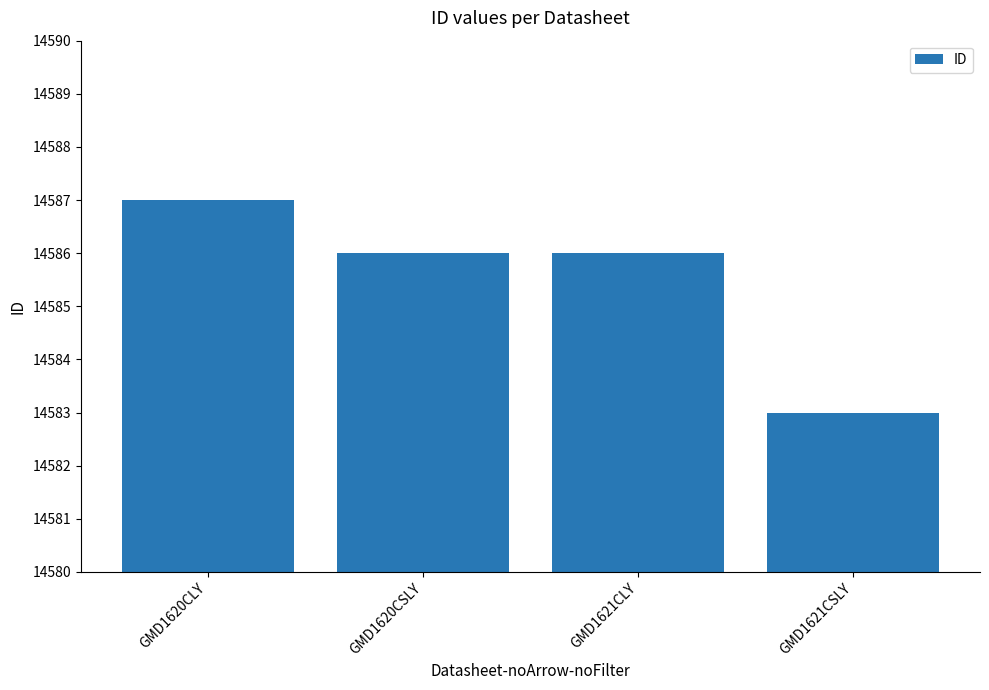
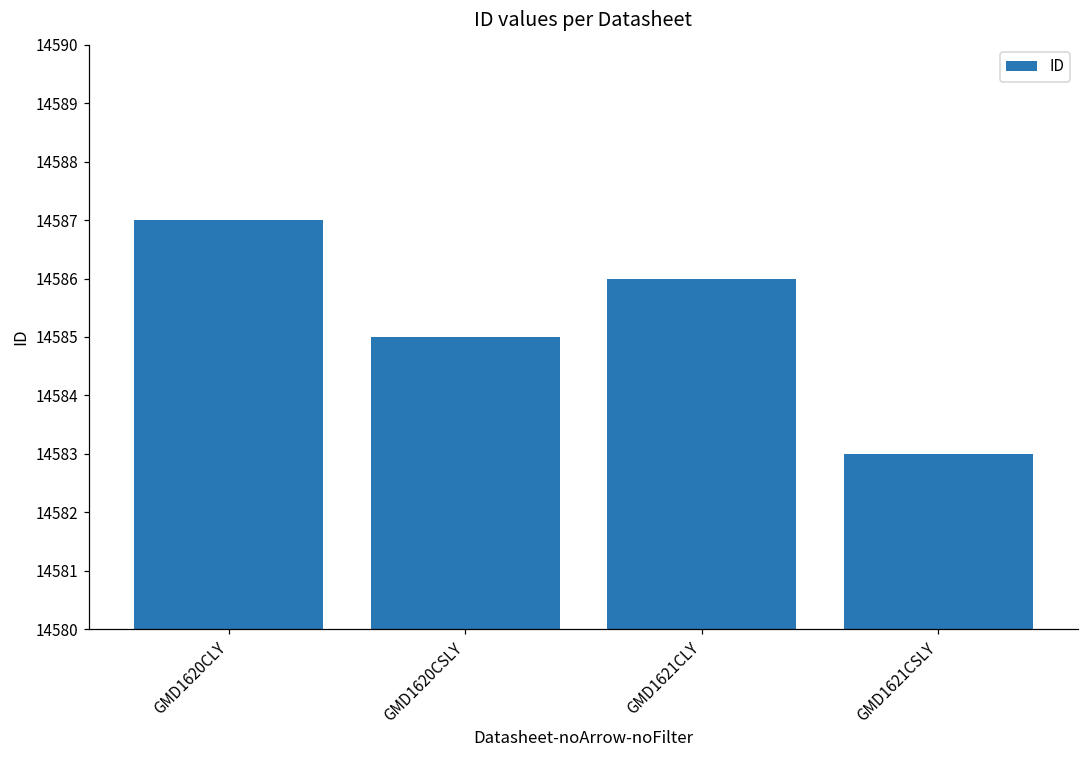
GMD1620CSLY: 14586 -> 14585
